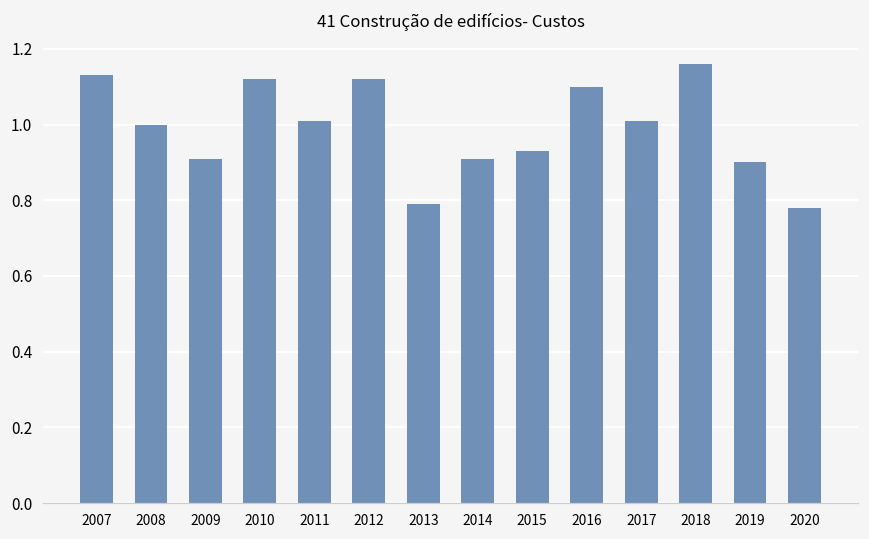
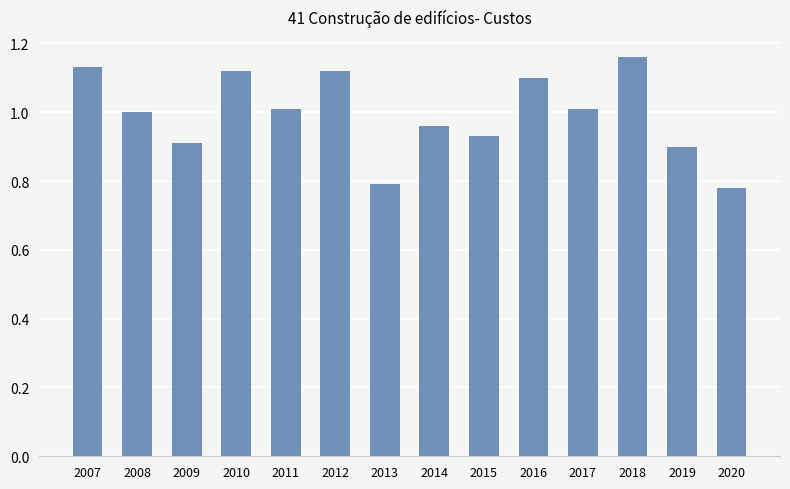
2014: 0.91 -> 0.96
